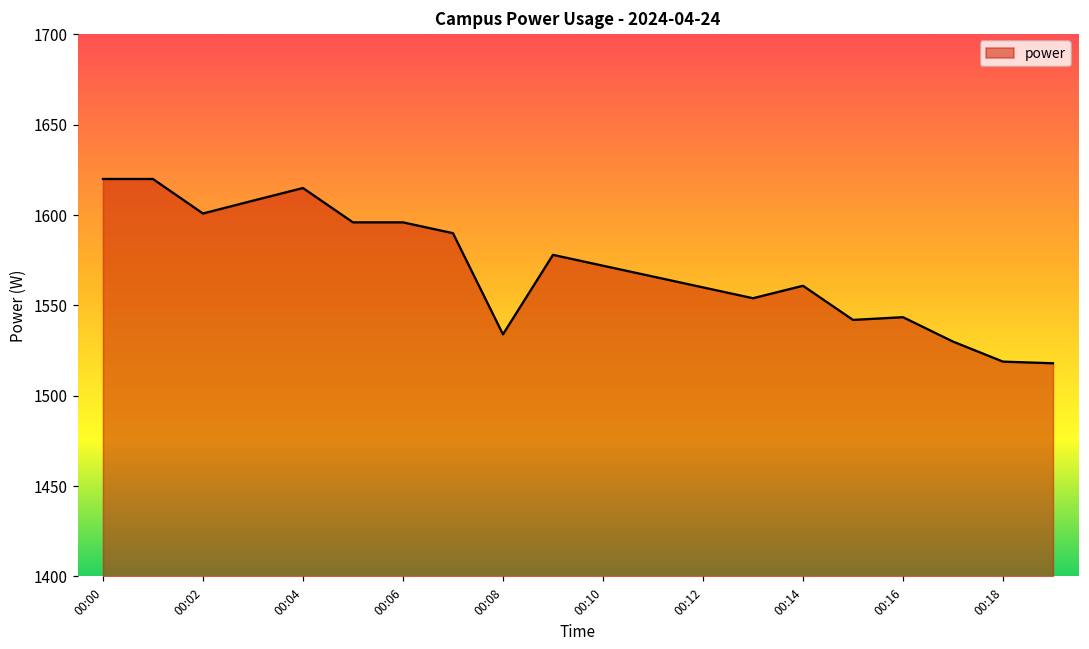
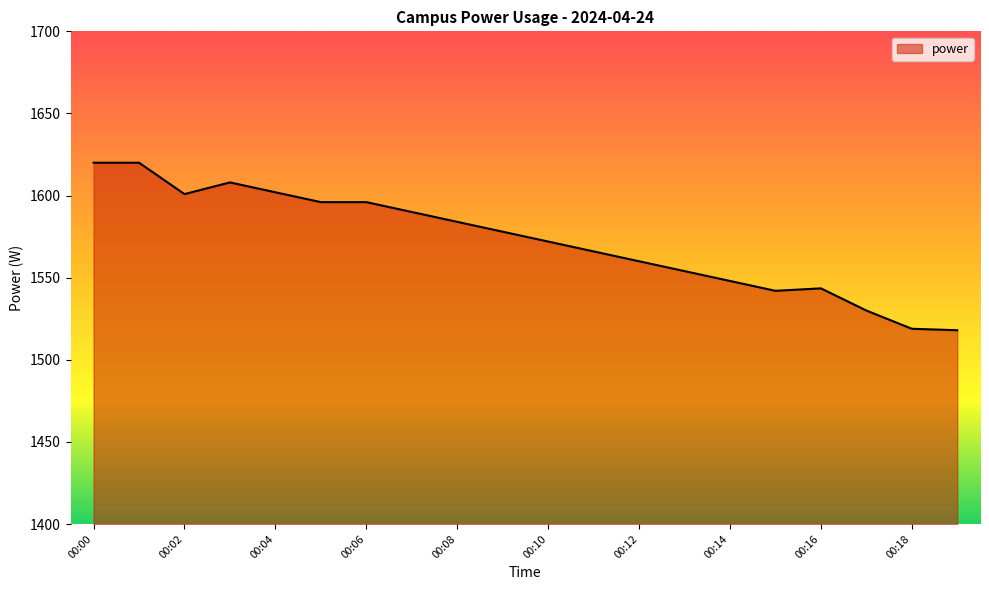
00:04: 1615 -> 1602
00:08: 1534 -> 1584
00:14: 1561 -> 1548
